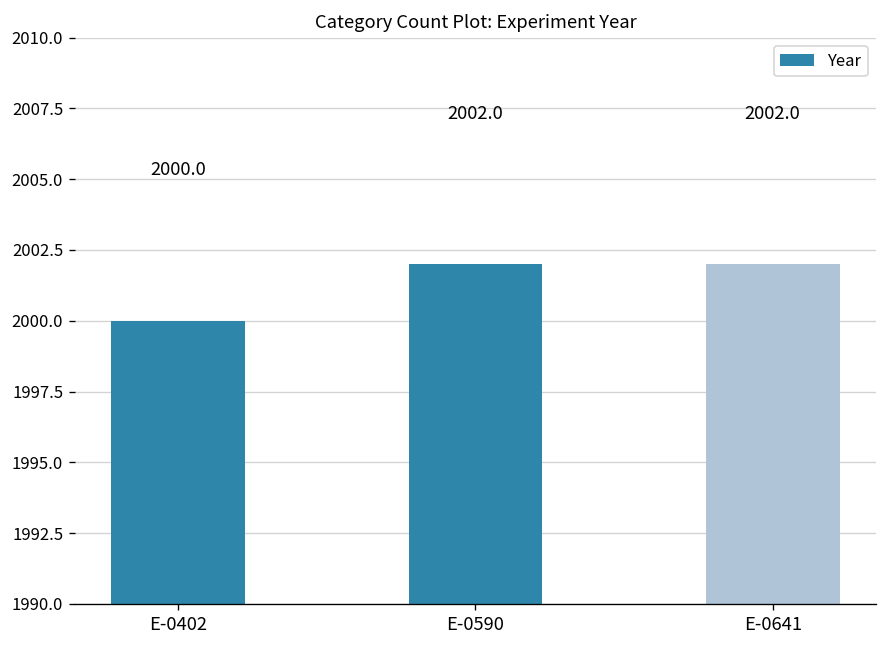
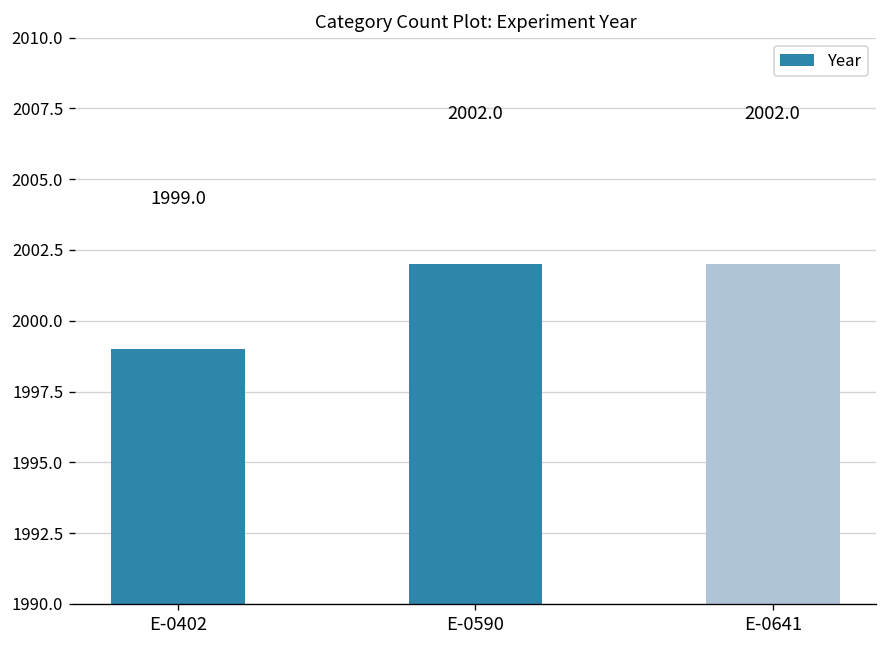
E-0402: 2000.0 -> 1999.0
